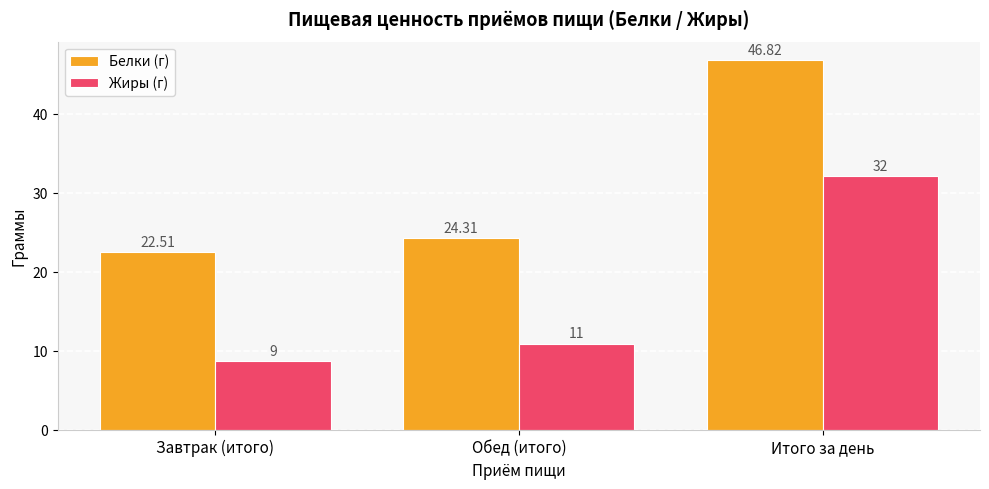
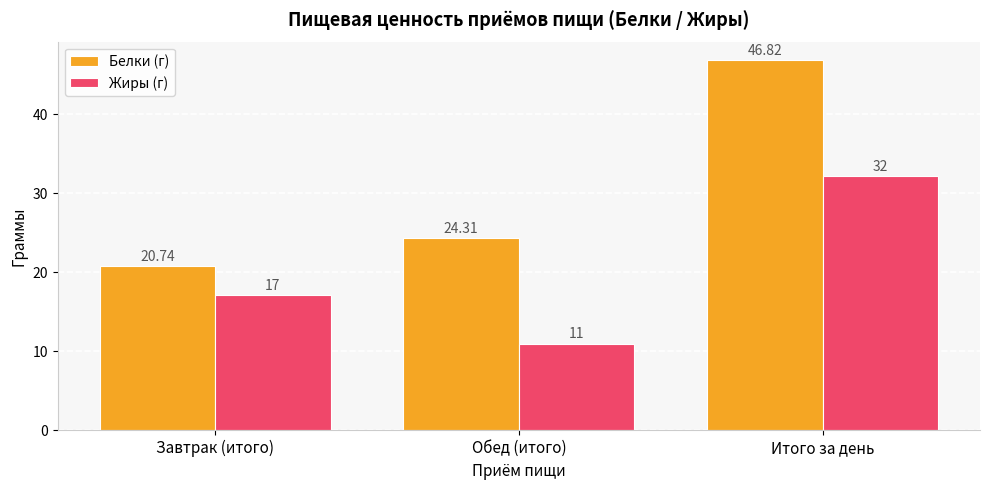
Белки (г), Завтрак (итого): 22.51 -> 20.74
Жиры (г), Завтрак (итого): 9 -> 17
